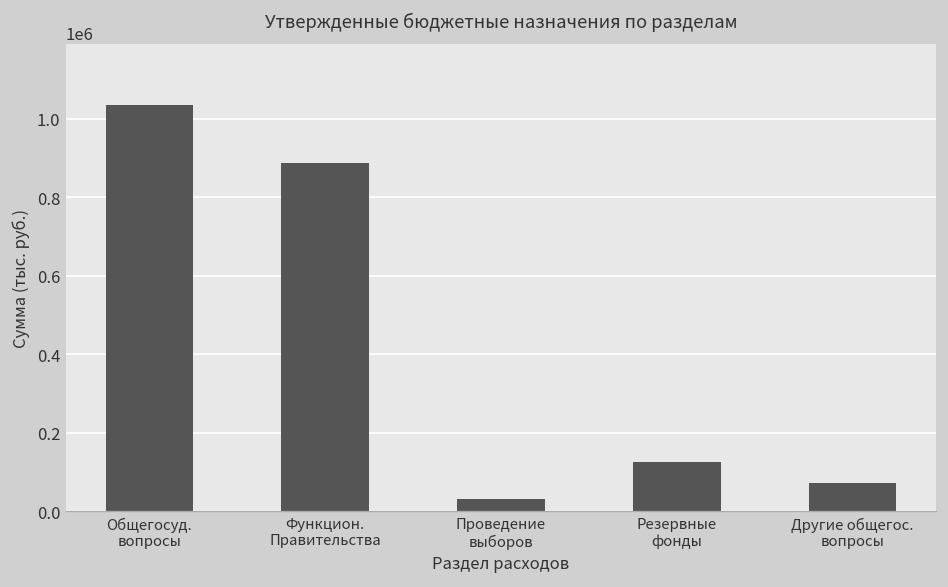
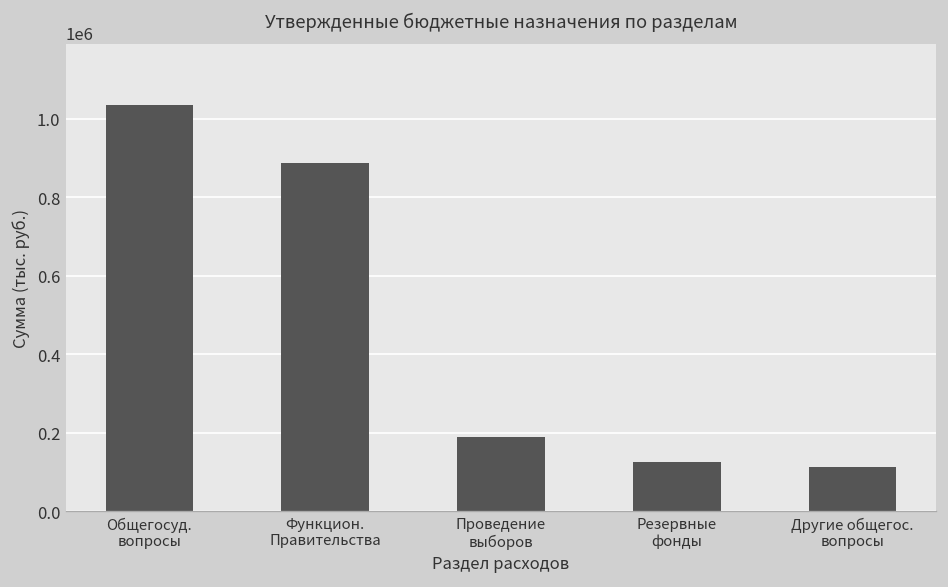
Проведение выборов: 30000 -> 190000
Другие общегос. вопросы: 70000 -> 110000
